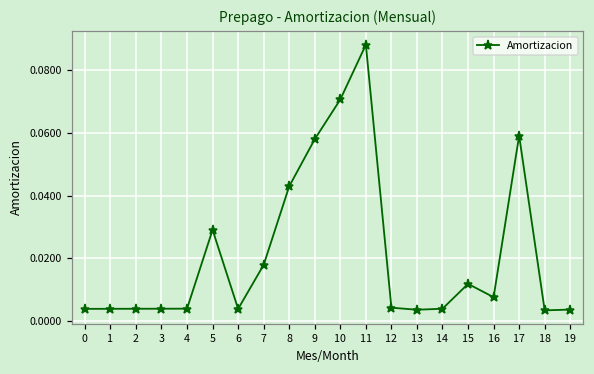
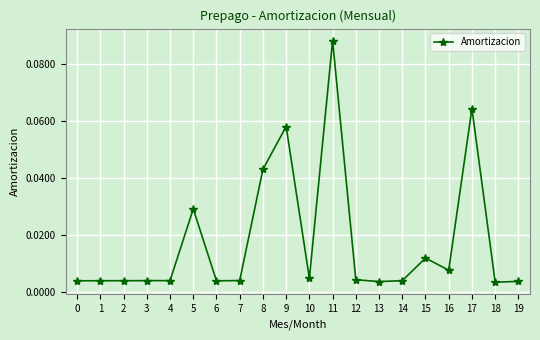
7: 0.018 -> 0.004
10: 0.071 -> 0.005
17: 0.059 -> 0.064
